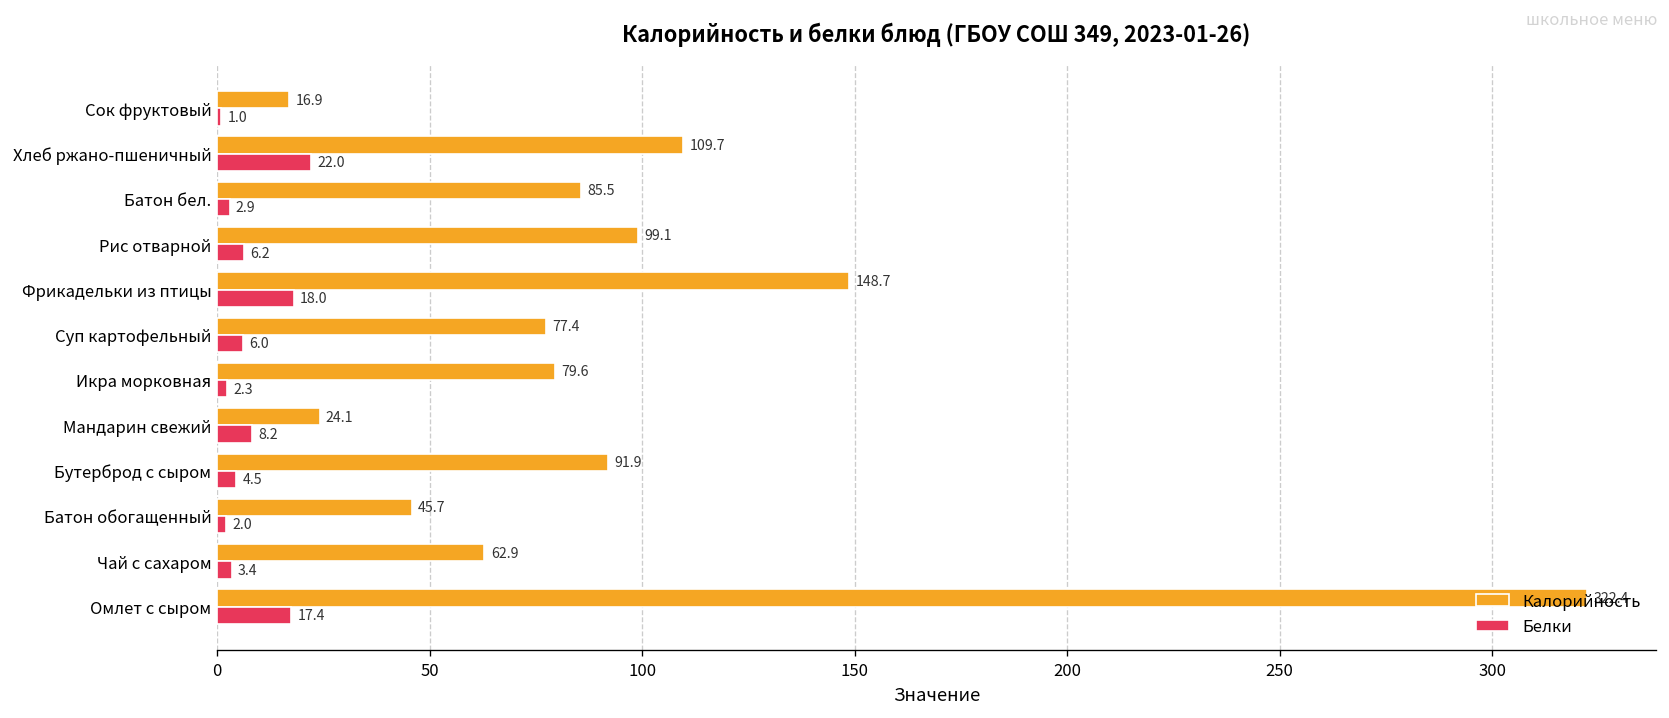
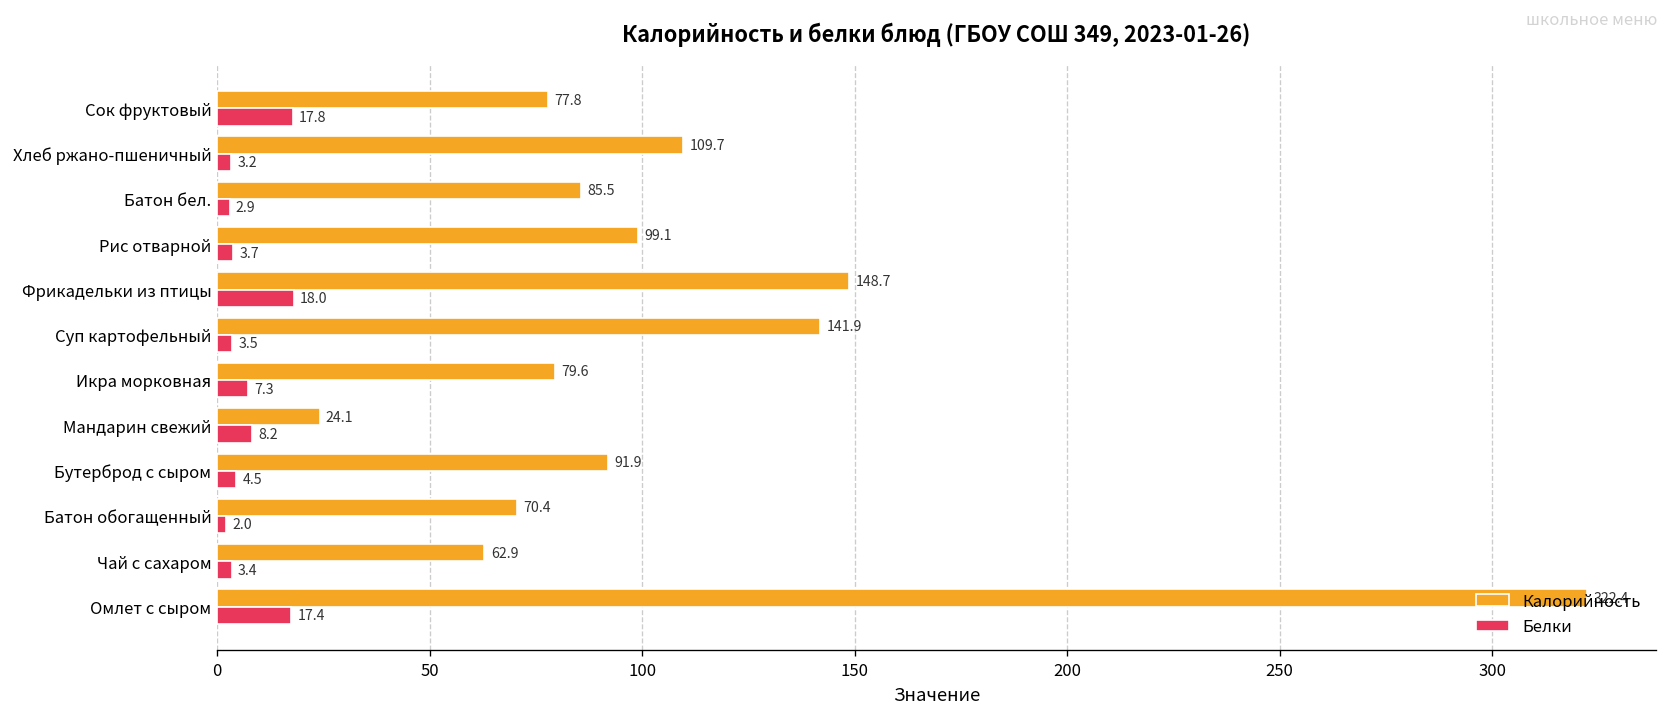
Калорийность, Сок фруктовый: 16.9 -> 77.8
Белки, Сок фруктовый: 1.0 -> 17.8
Белки, Хлеб ржано-пшеничный: 22.0 -> 3.2
Белки, Рис отварной: 6.2 -> 3.7
Калорийность, Суп картофельный: 77.4 -> 141.9
Белки, Суп картофельный: 6.0 -> 3.5
Белки, Икра морковная: 2.3 -> 7.3
Калорийность, Батон обогащенный: 45.7 -> 70.4
